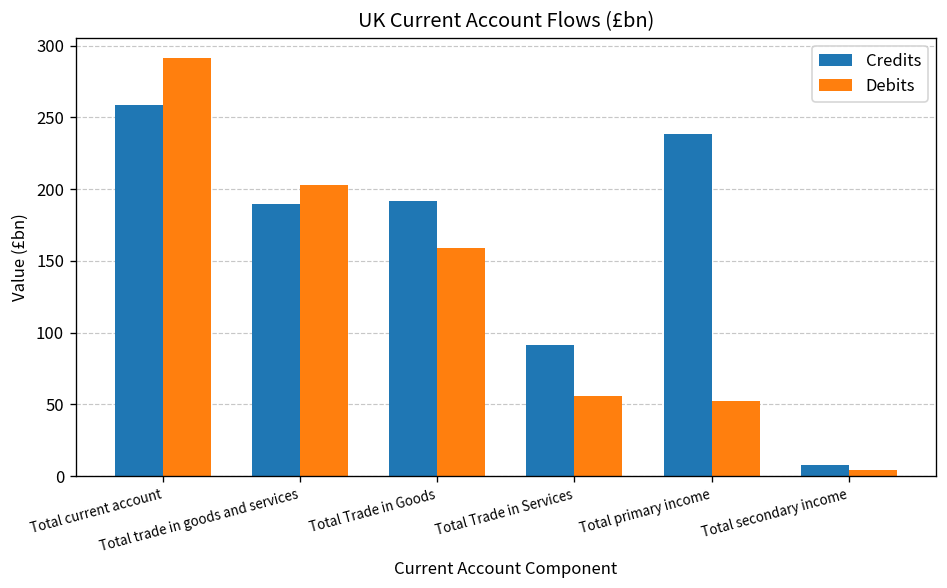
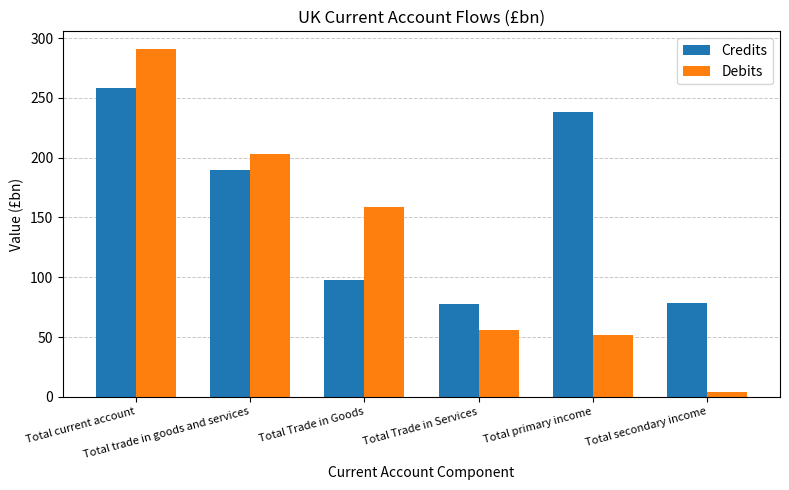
Credits, Total Trade in Goods: 192 -> 98
Credits, Total Trade in Services: 92 -> 78
Credits, Total secondary income: 8 -> 79
